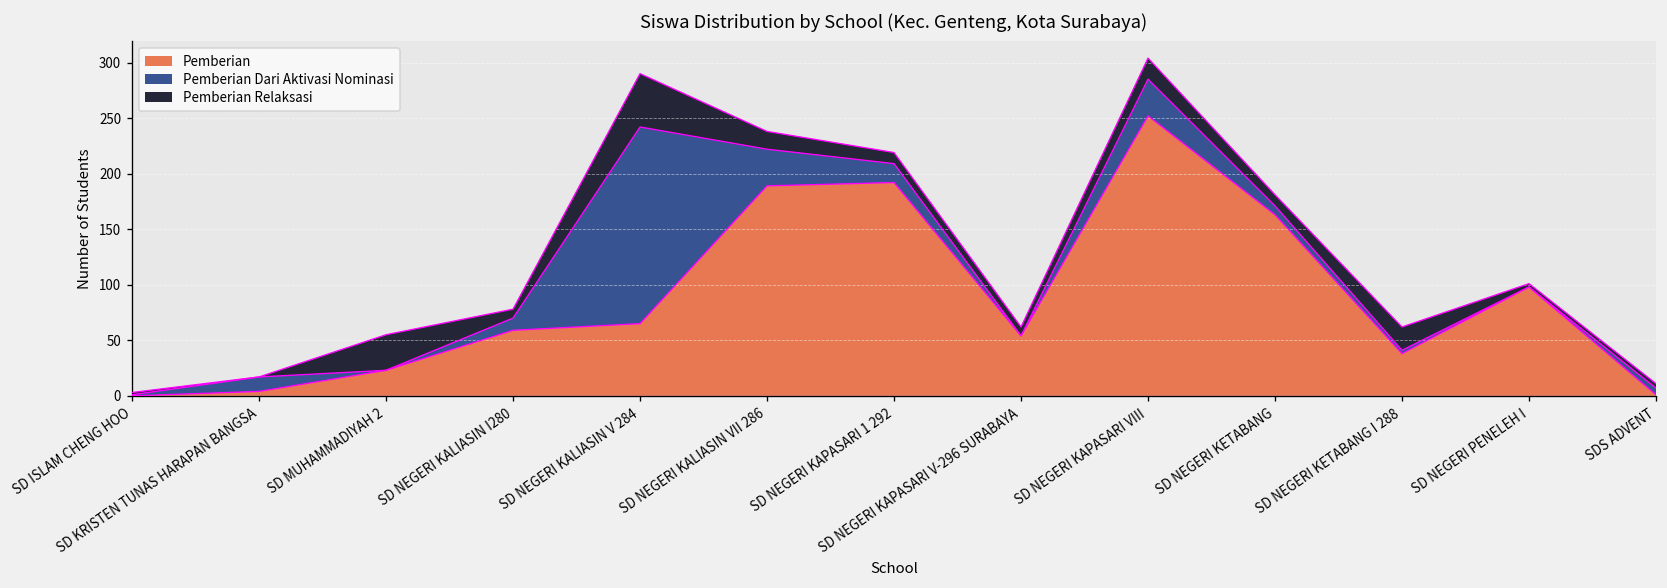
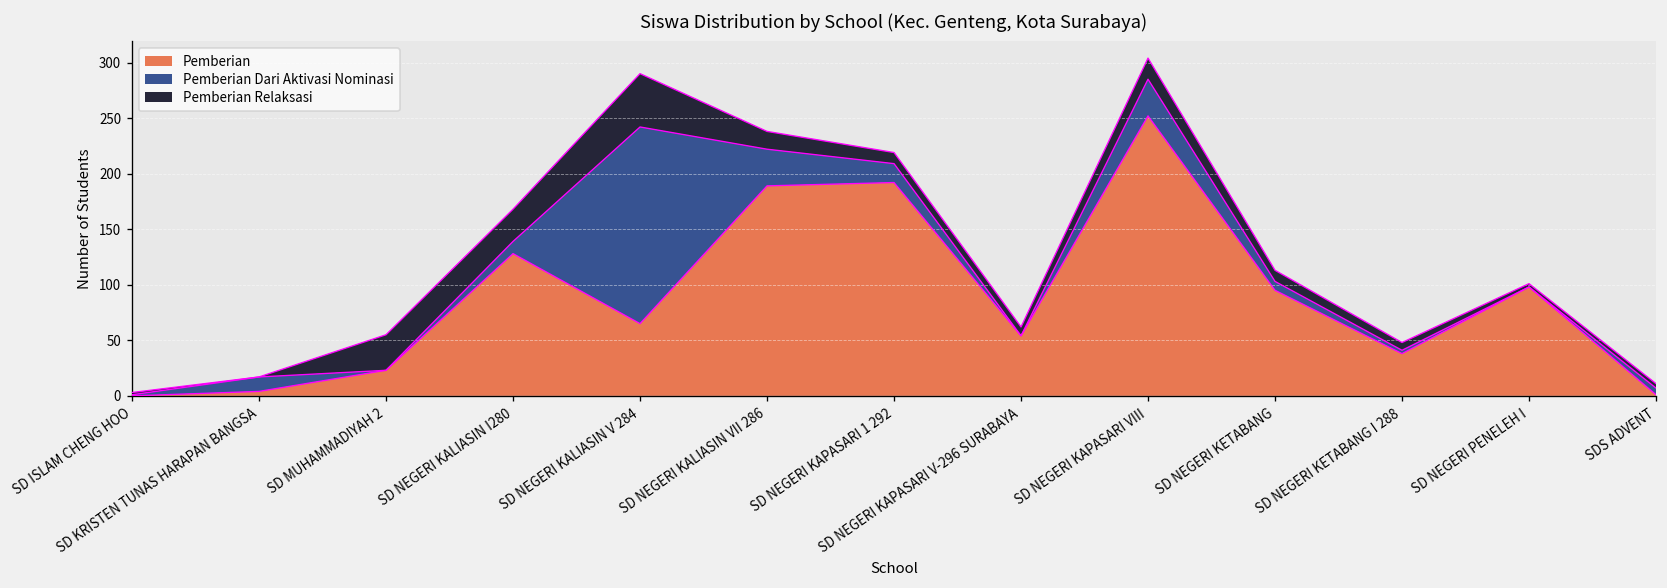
Pemberian, SD NEGERI KALIASIN I280: 60 -> 130
Pemberian Relaksasi, SD NEGERI KALIASIN I280: 10 -> 30
Pemberian, SD NEGERI KETABANG: 160 -> 100
Pemberian Relaksasi, SD NEGERI KETABANG I 288: 20 -> 10
